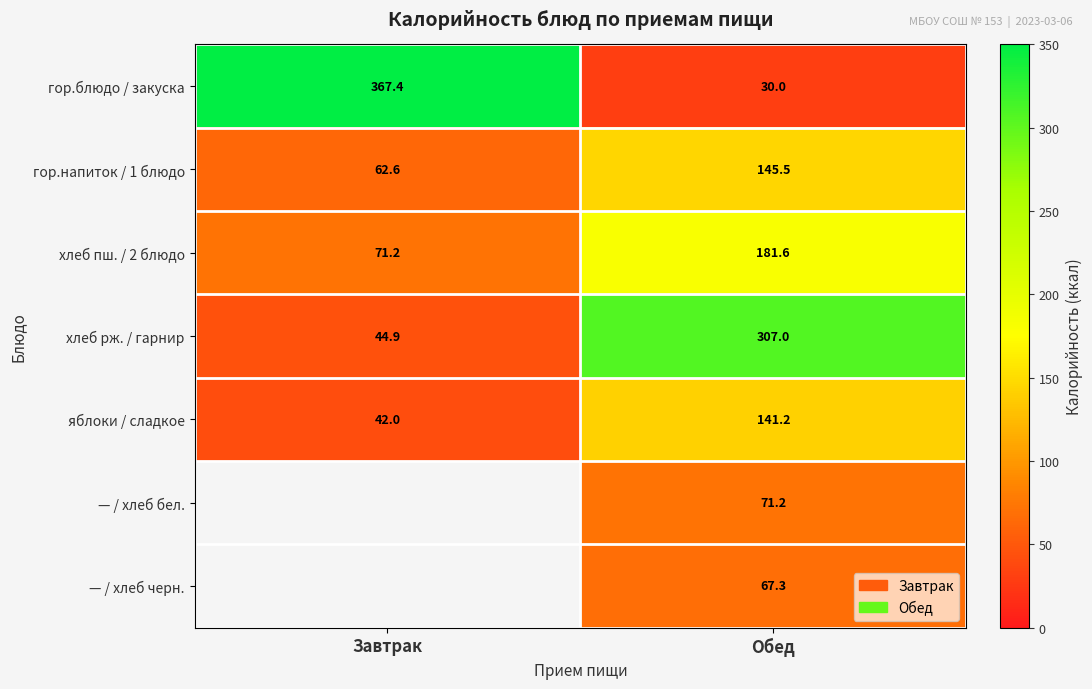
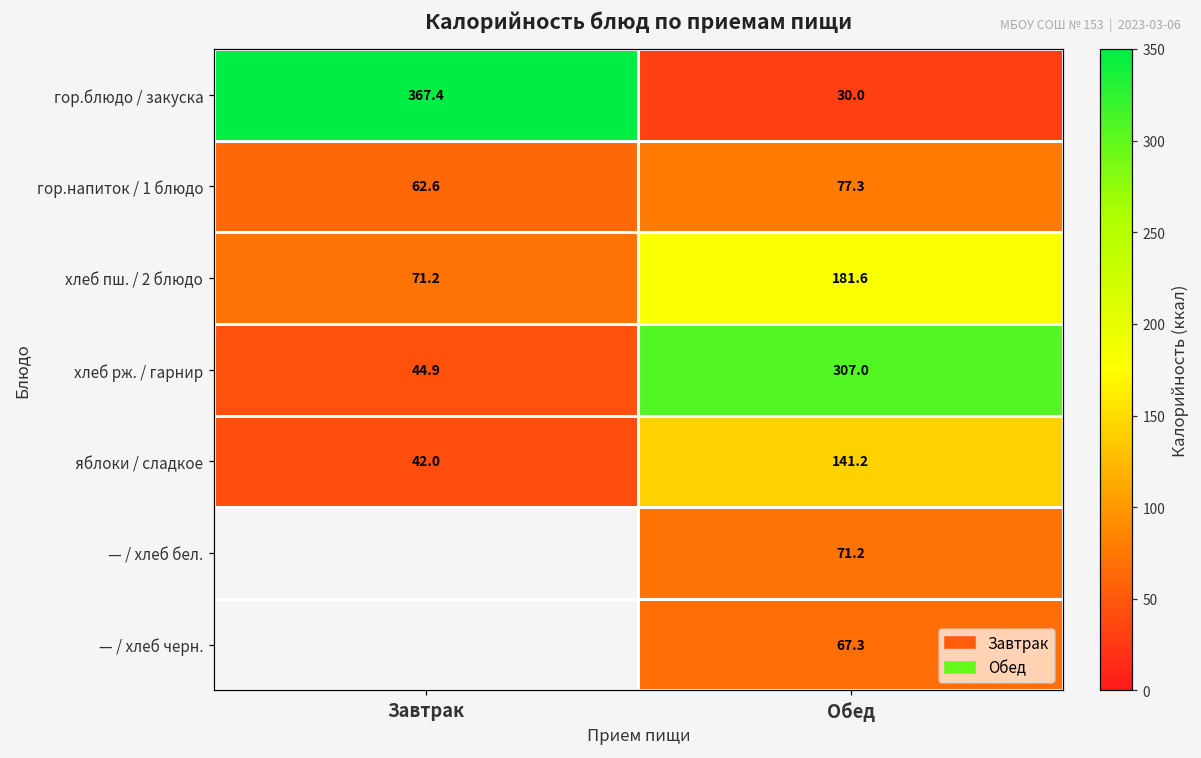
гор.напиток / 1 блюдо, Обед: 145.5 -> 77.3
